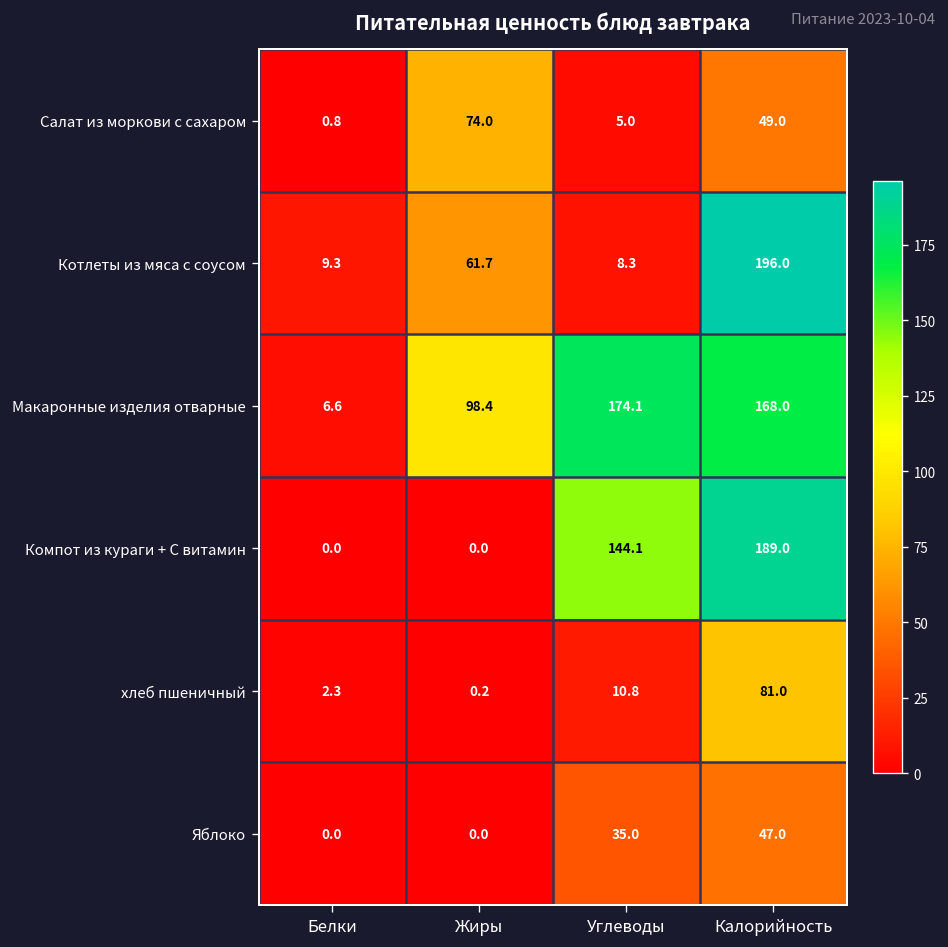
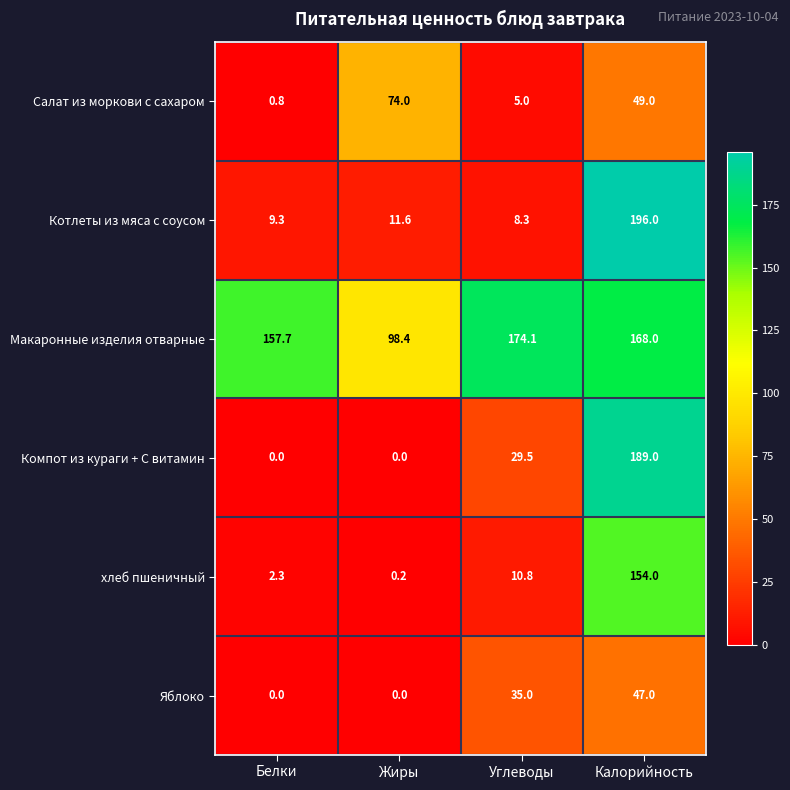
Котлеты из мяса с соусом, Жиры: 61.7 -> 11.6
Макаронные изделия отварные, Белки: 6.6 -> 157.7
Компот из кураги + С витамин, Углеводы: 144.1 -> 29.5
хлеб пшеничный, Калорийность: 81.0 -> 154.0
